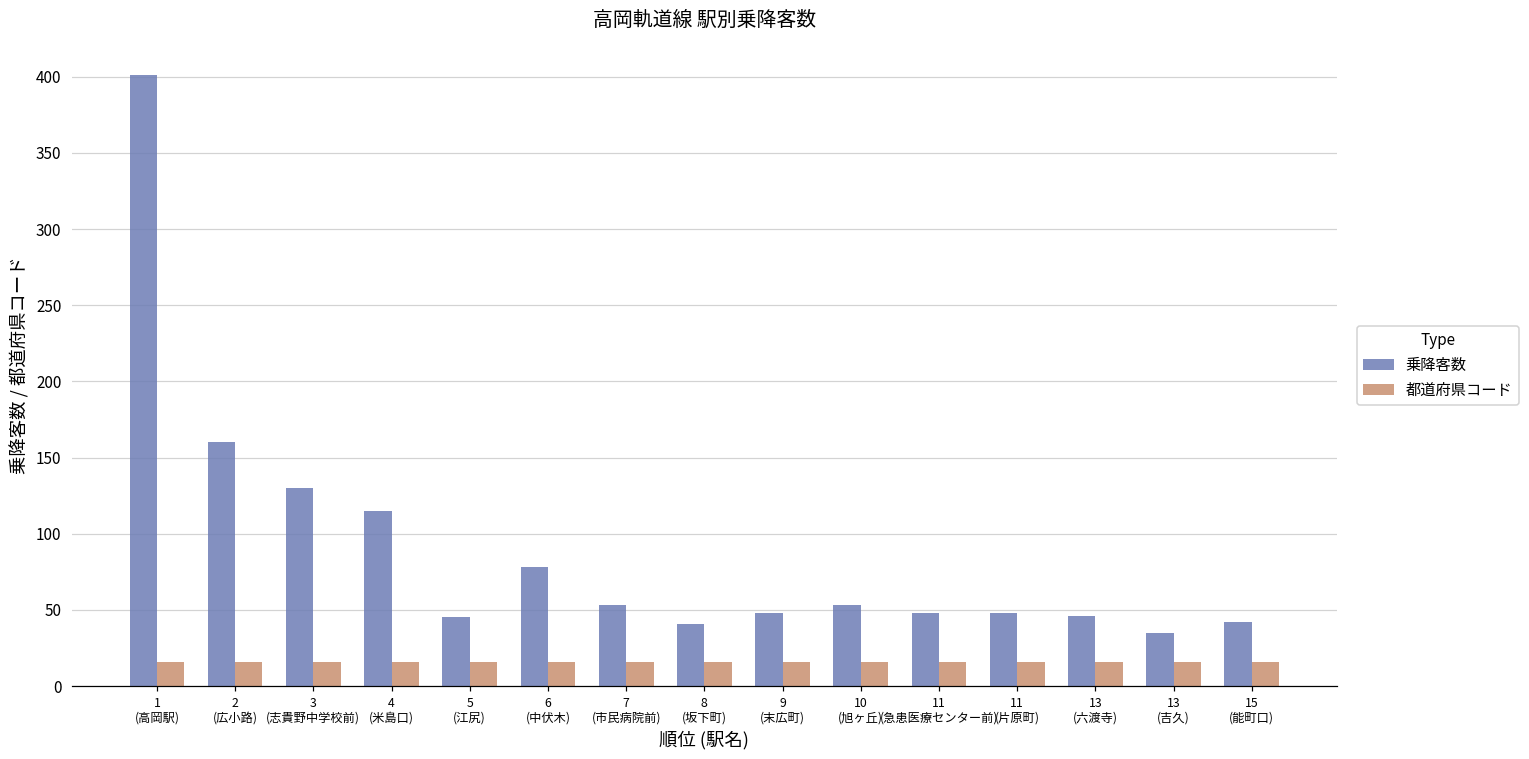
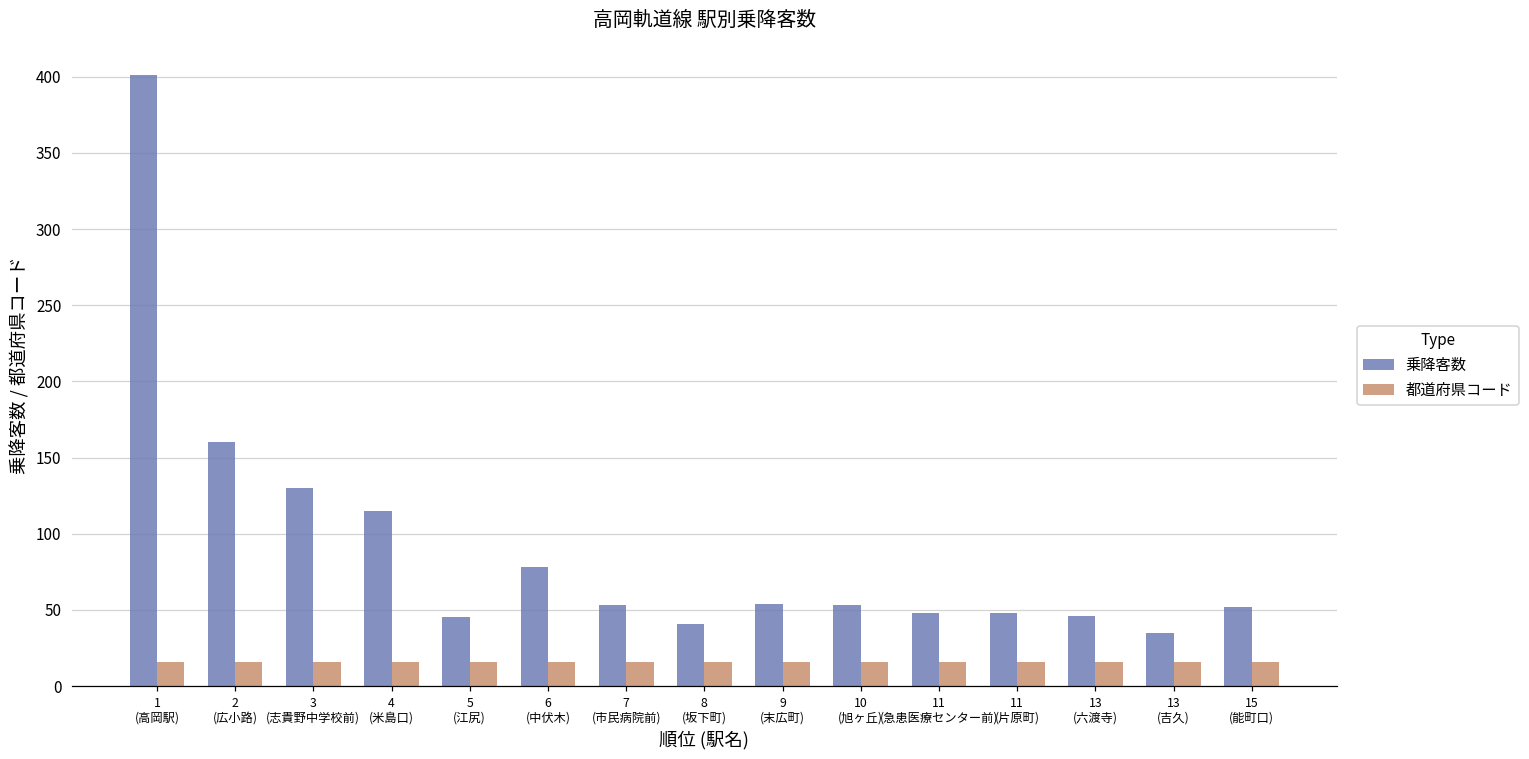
乗降客数, 9 (末広町): 48 -> 54
乗降客数, 15 (能町口): 42 -> 52
